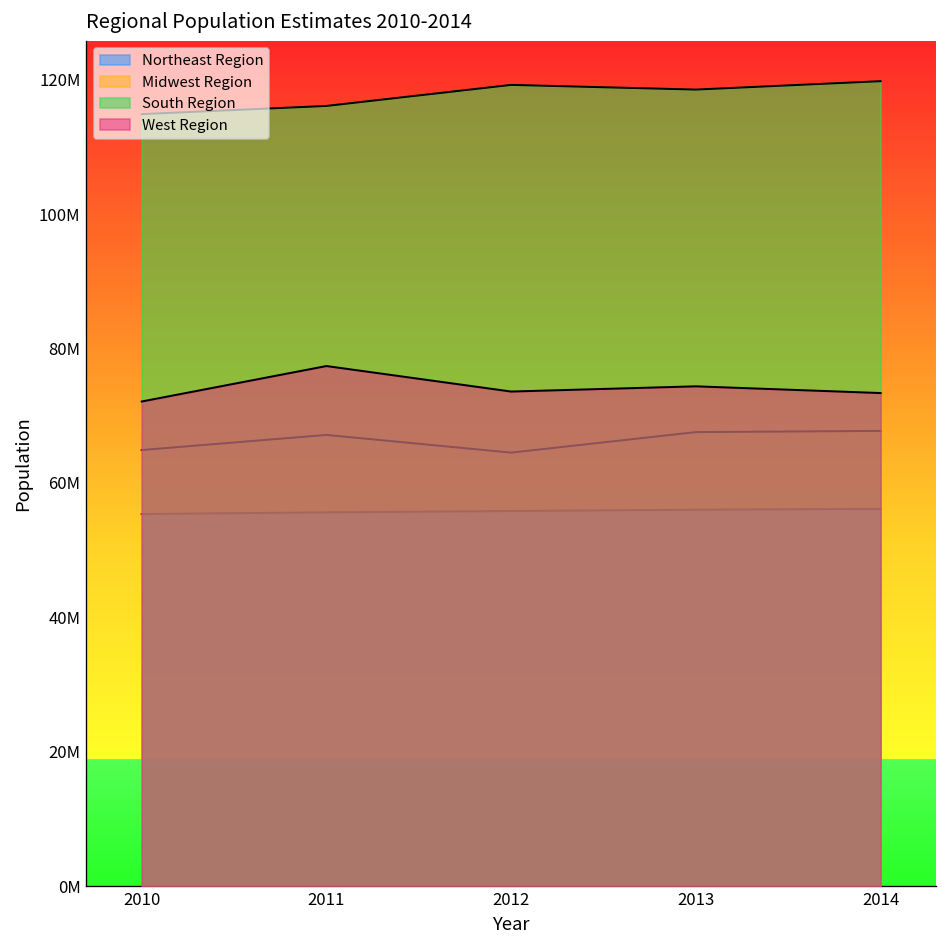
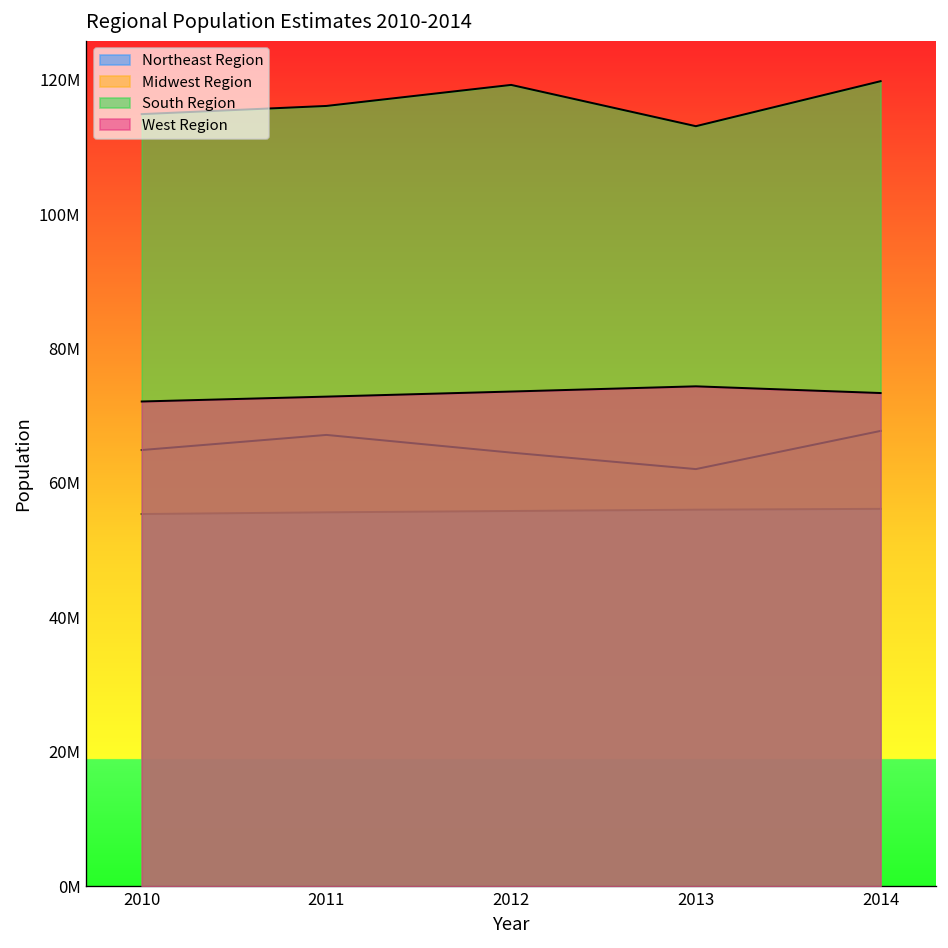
West Region, 2011: 77000000 -> 73000000
Midwest Region, 2013: 68000000 -> 62000000
South Region, 2013: 119000000 -> 113000000
